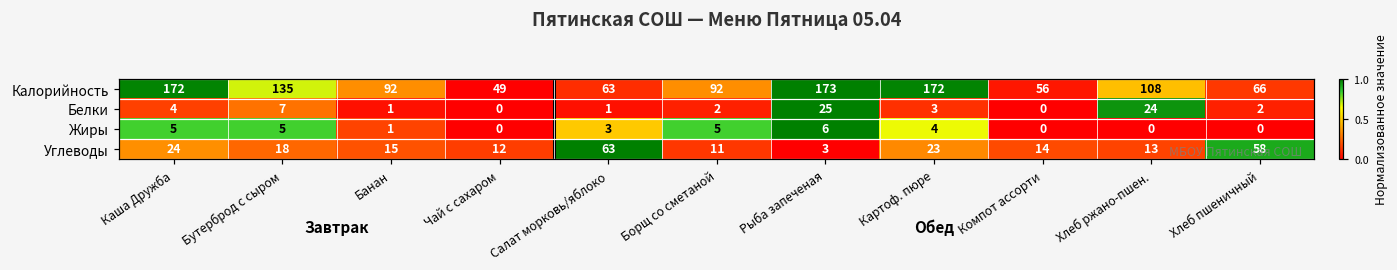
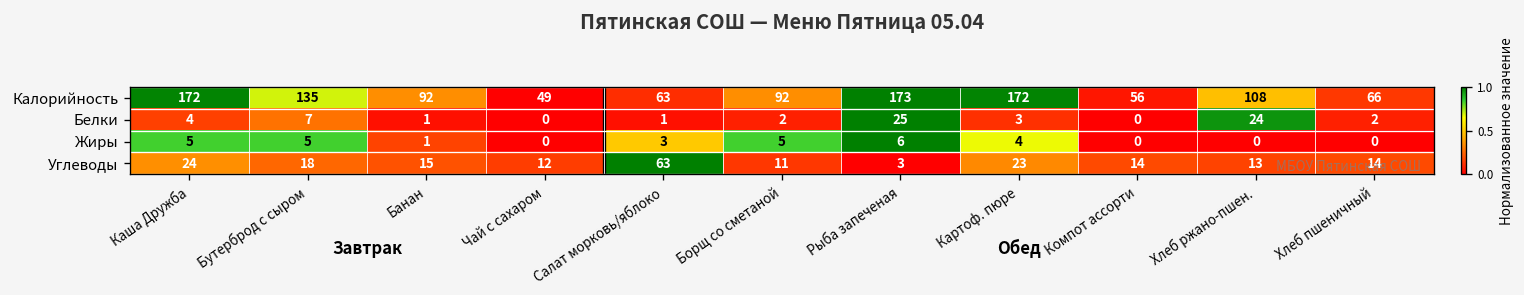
Углеводы, Хлеб пшеничный: 58 -> 14
